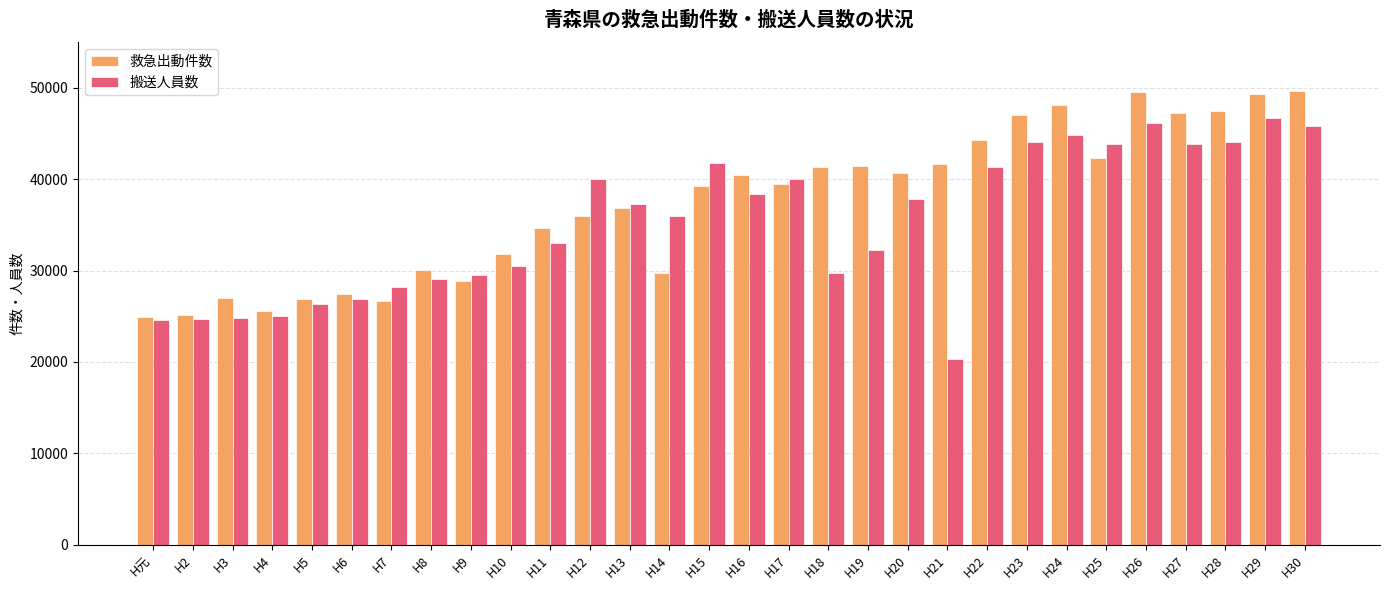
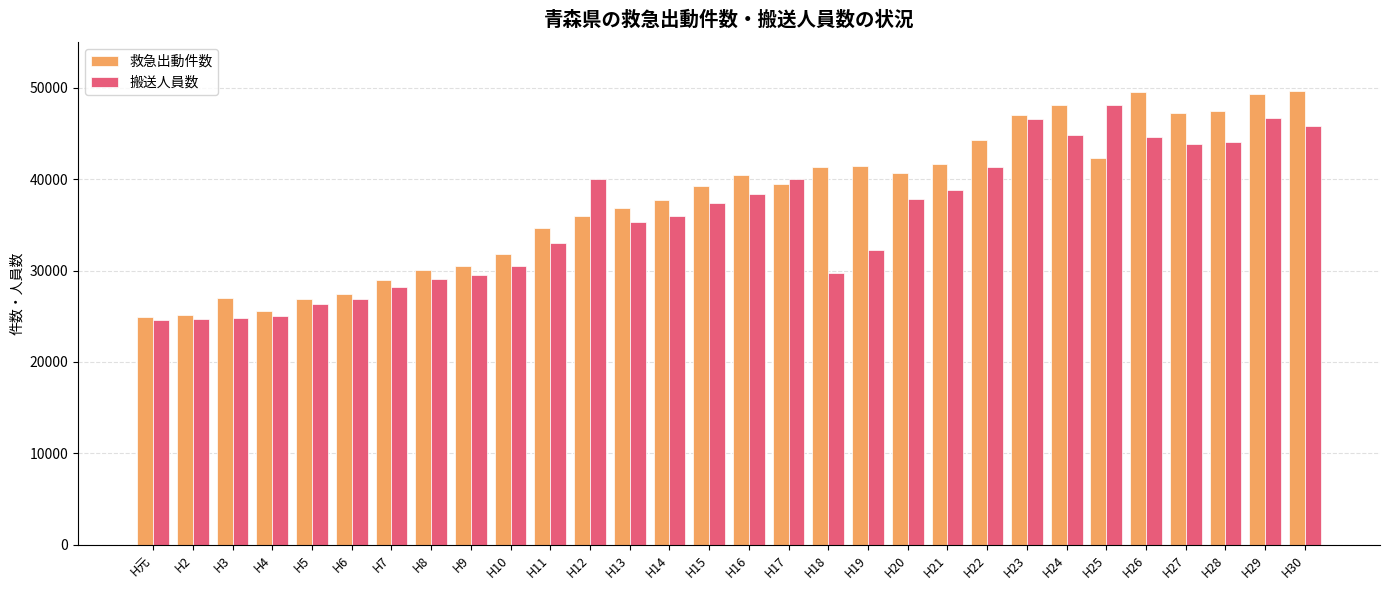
救急出動件数, H7: 27000 -> 29000
救急出動件数, H9: 29000 -> 30000
搬送人員数, H13: 37000 -> 35000
救急出動件数, H14: 30000 -> 38000
搬送人員数, H15: 42000 -> 37000
搬送人員数, H21: 20000 -> 39000
搬送人員数, H23: 44000 -> 47000
搬送人員数, H25: 44000 -> 48000
搬送人員数, H26: 46000 -> 45000
